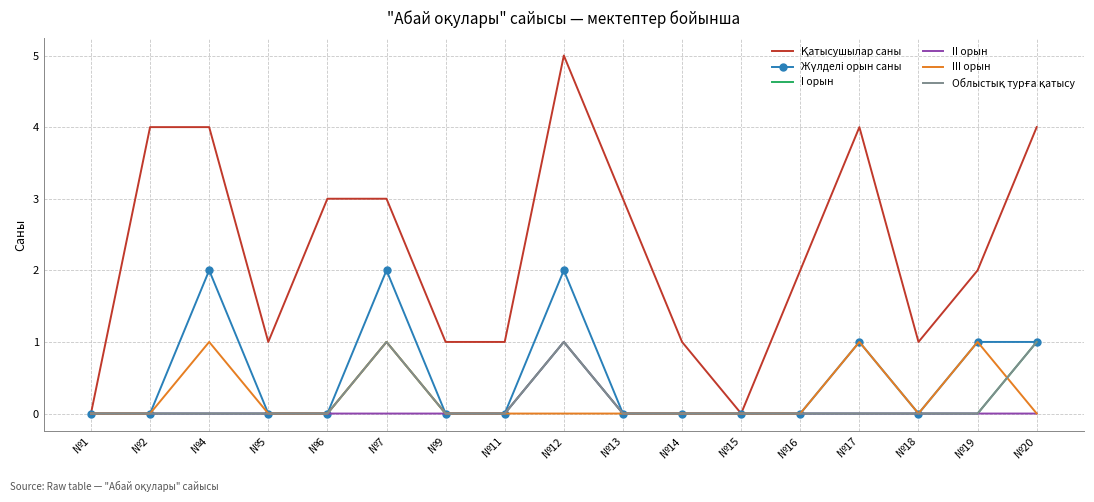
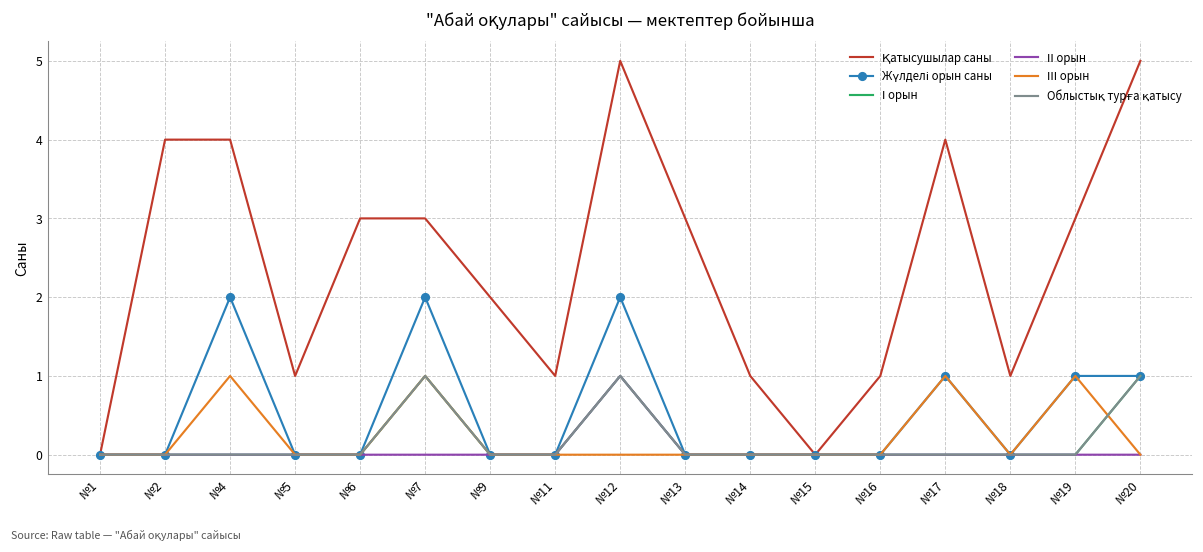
Қатысушылар саны, №9: 1 -> 2
Қатысушылар саны, №16: 2 -> 1
Қатысушылар саны, №19: 2 -> 3
Қатысушылар саны, №20: 4 -> 5
